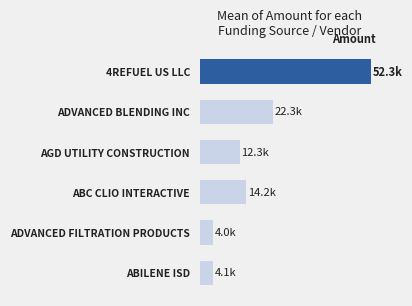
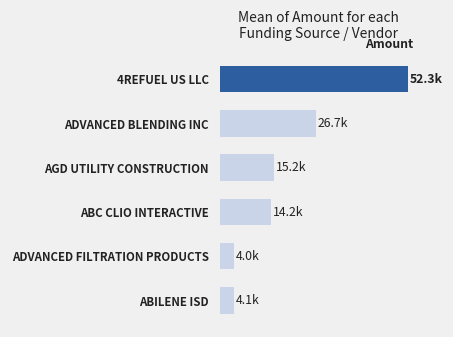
ADVANCED BLENDING INC: 22.3k -> 26.7k
AGD UTILITY CONSTRUCTION: 12.3k -> 15.2k
